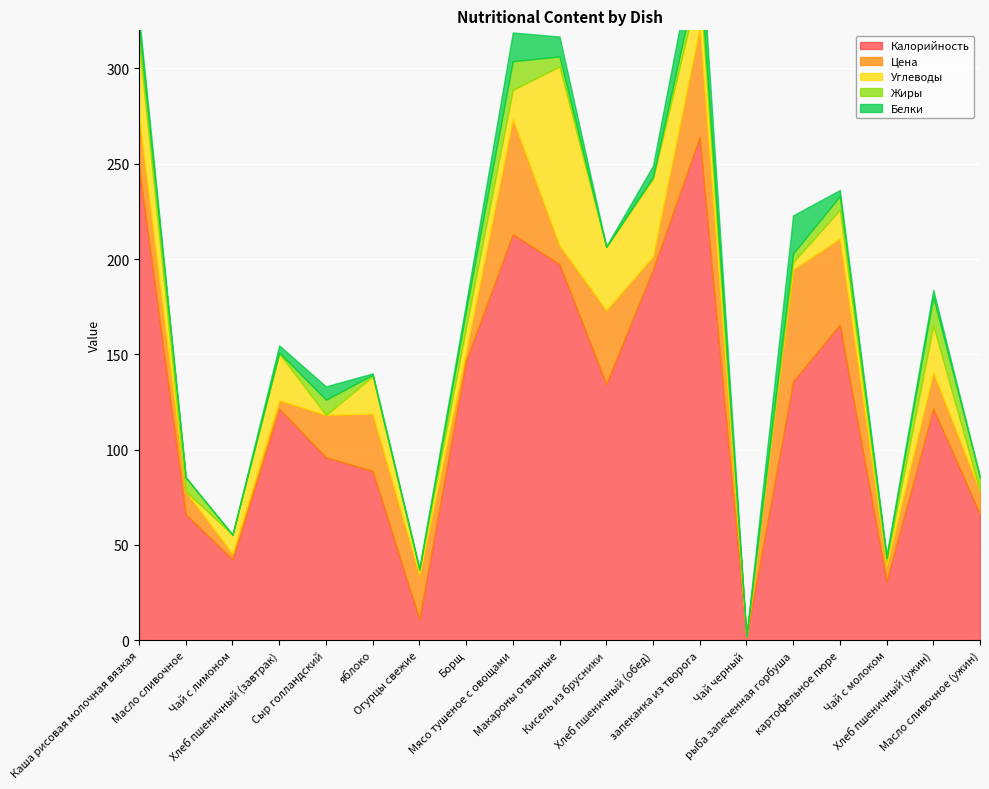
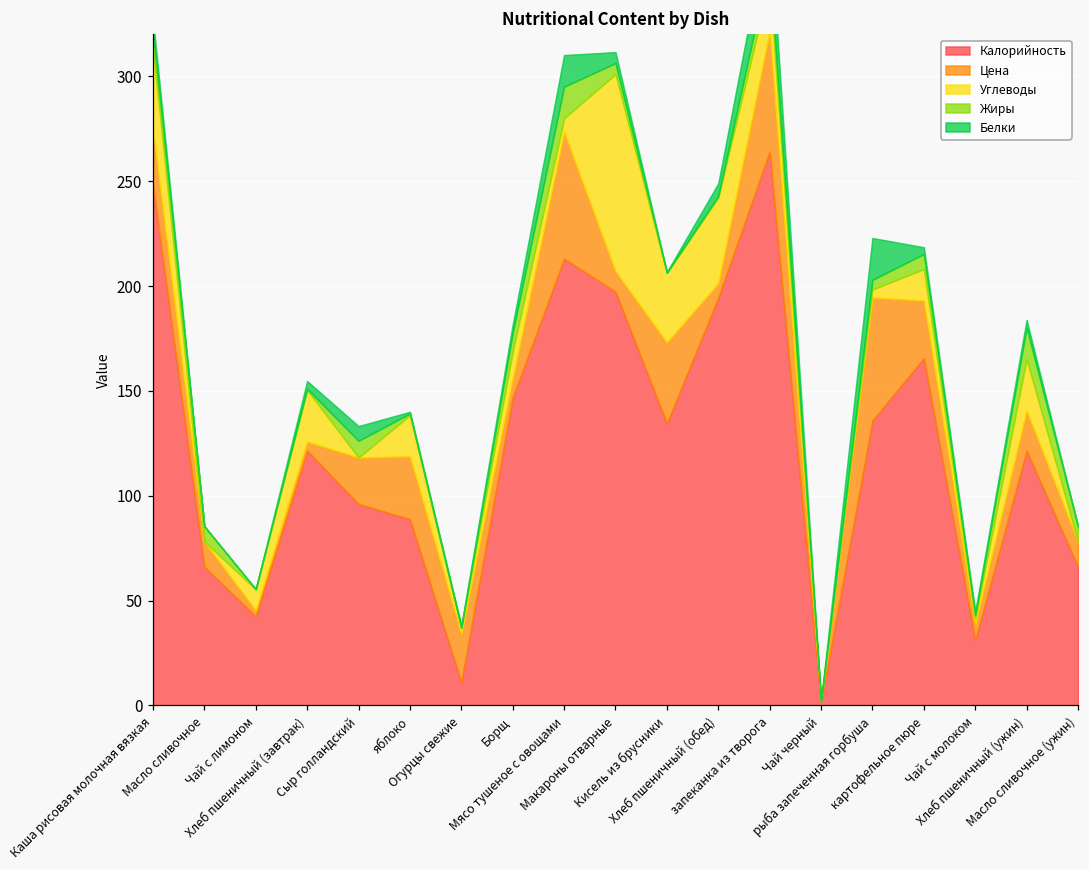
Цена, Борщ: 5 -> 9
Углеводы, Мясо тушеное с овощами: 15 -> 7
Белки, Макароны отварные: 10 -> 5
Цена, картофельное пюре: 45 -> 28
